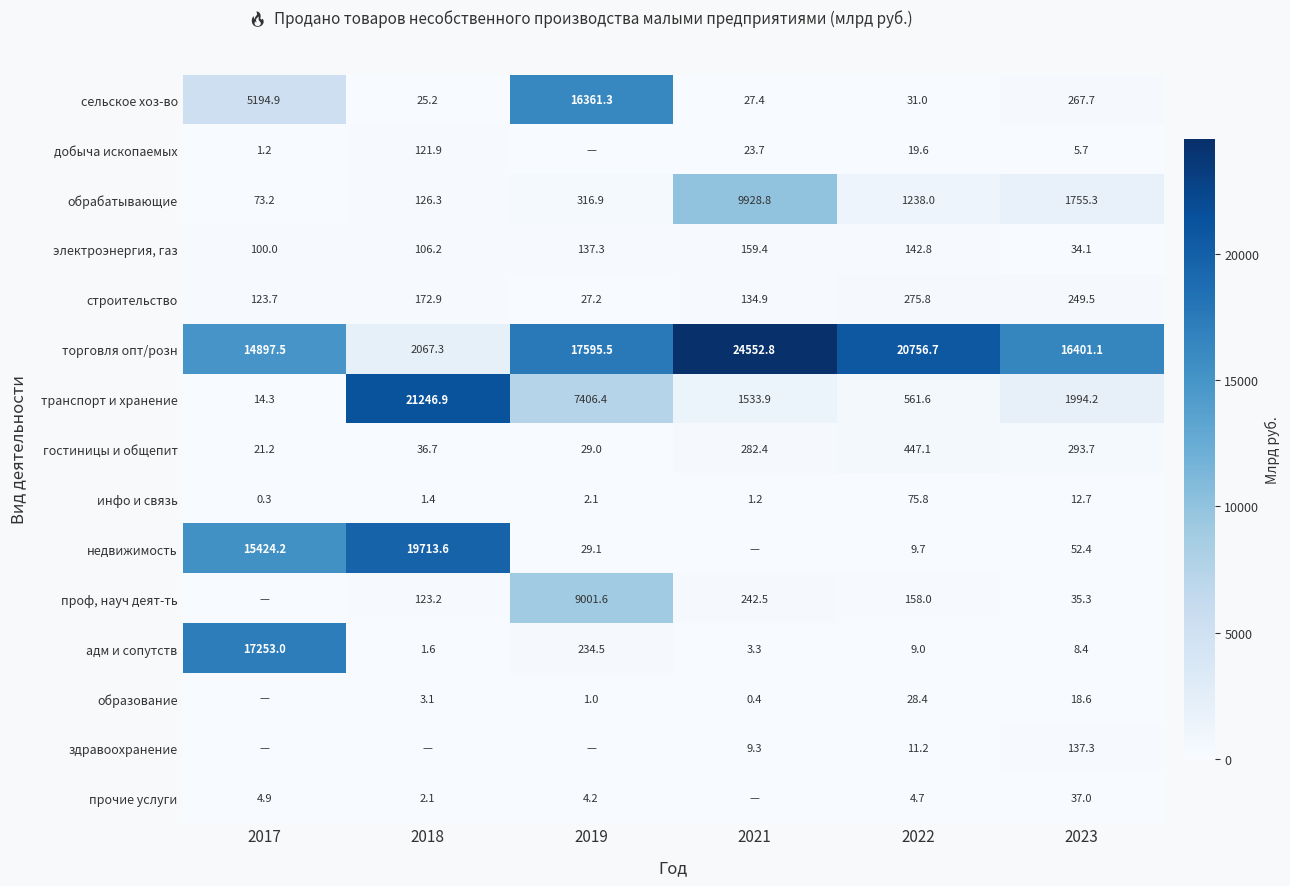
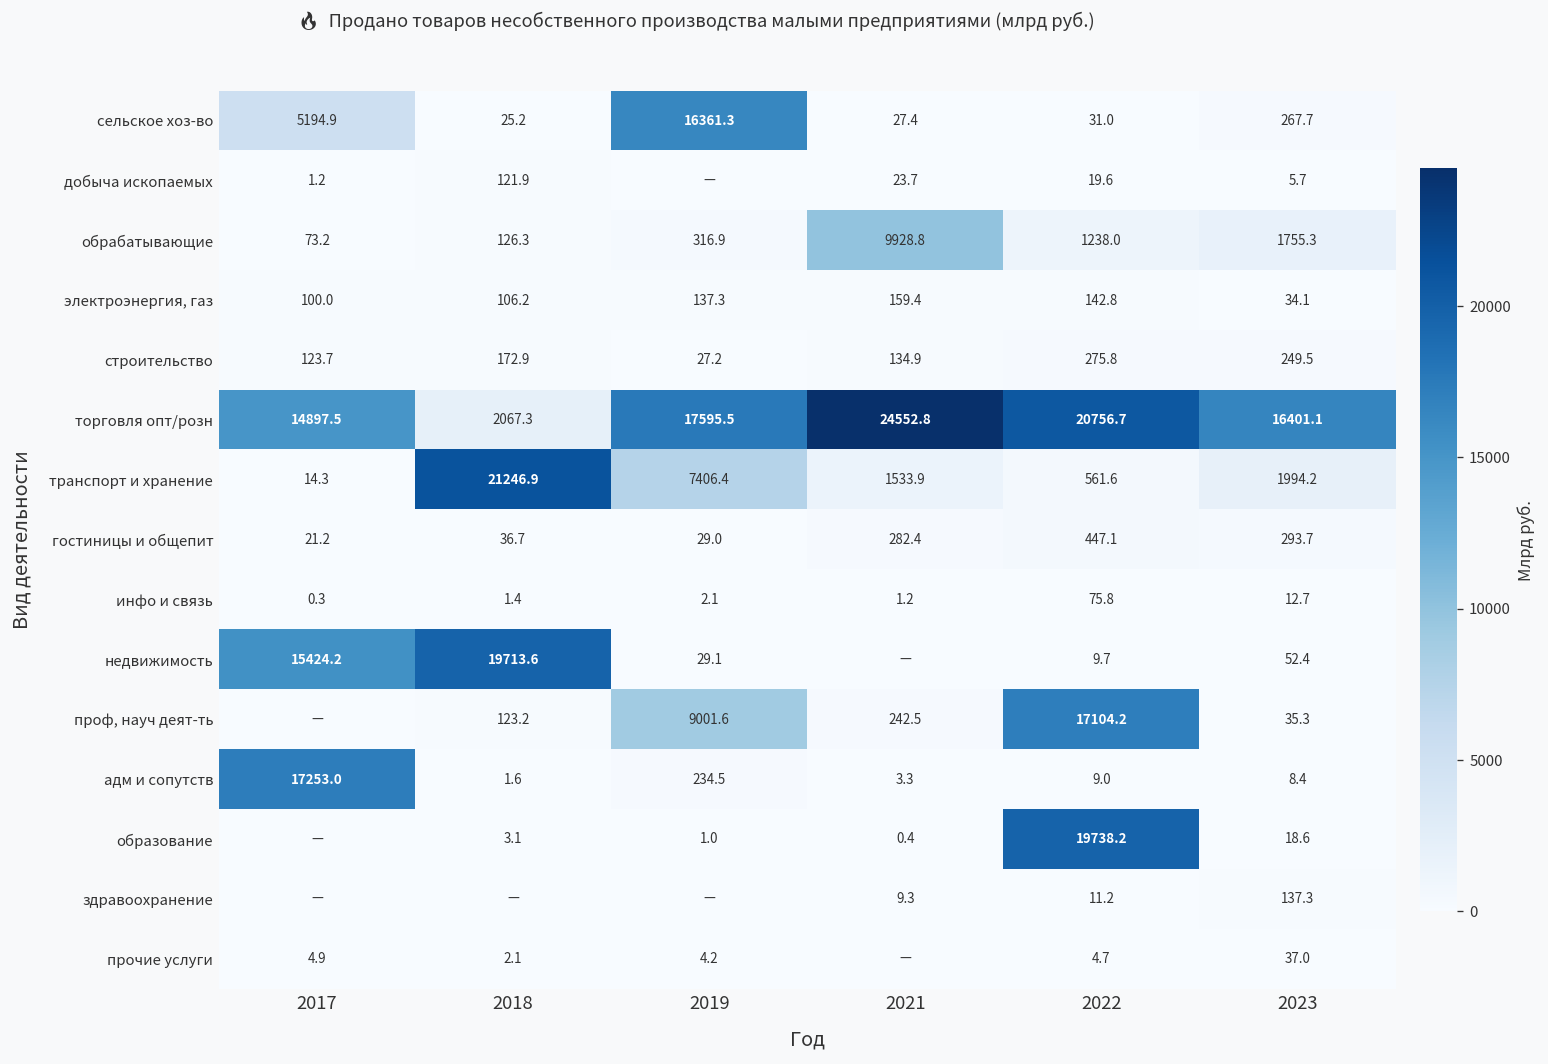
проф, науч деят-ть, 2022: 158.0 -> 17104.2
образование, 2022: 28.4 -> 19738.2
